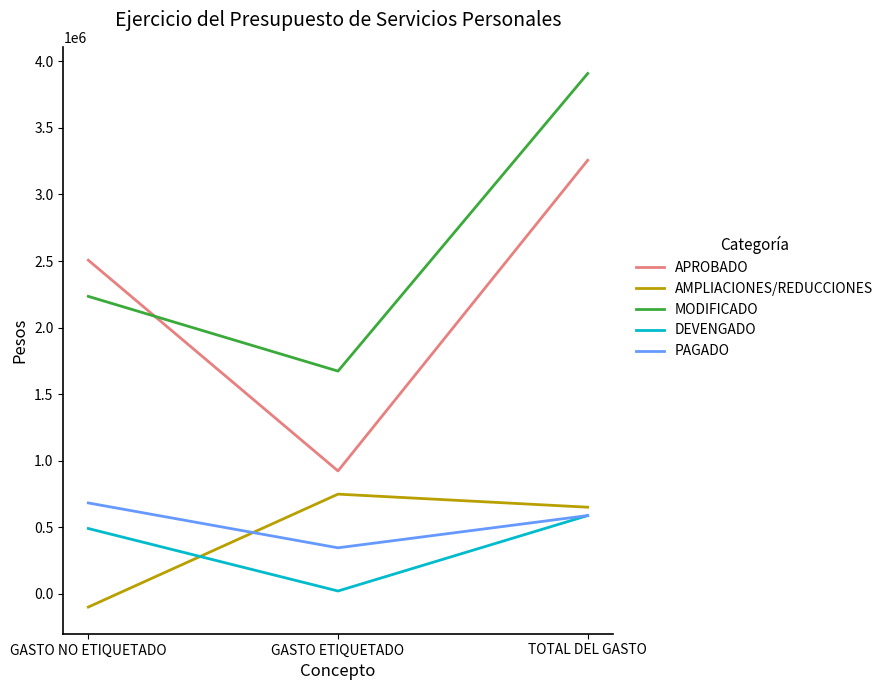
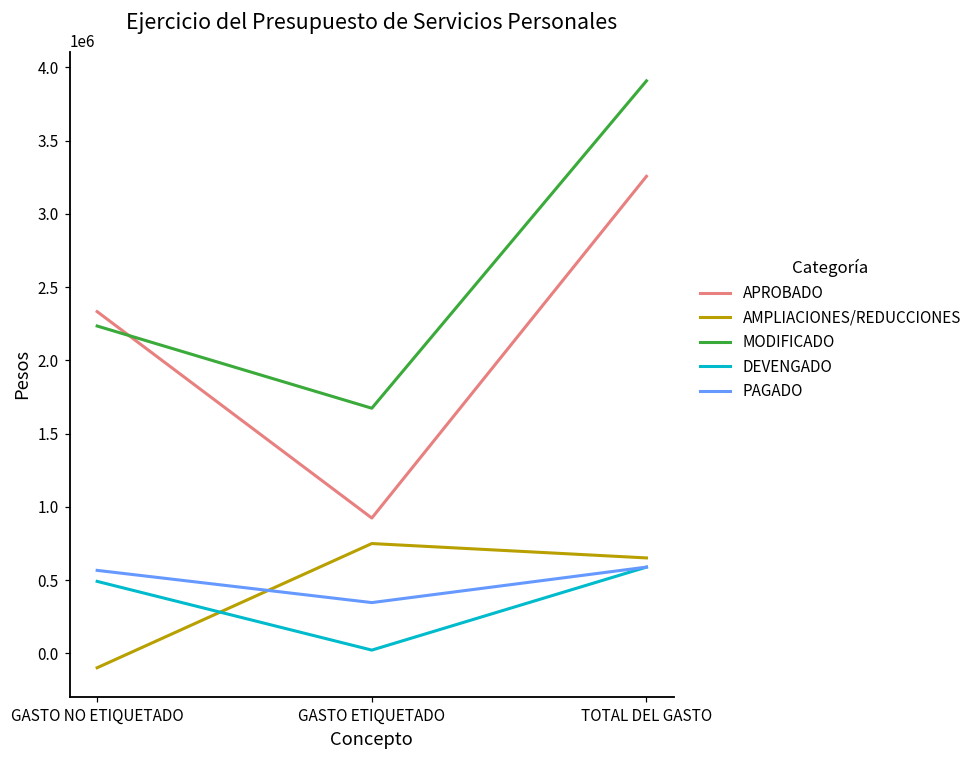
APROBADO, GASTO NO ETIQUETADO: 2510000 -> 2330000
PAGADO, GASTO NO ETIQUETADO: 680000 -> 570000
